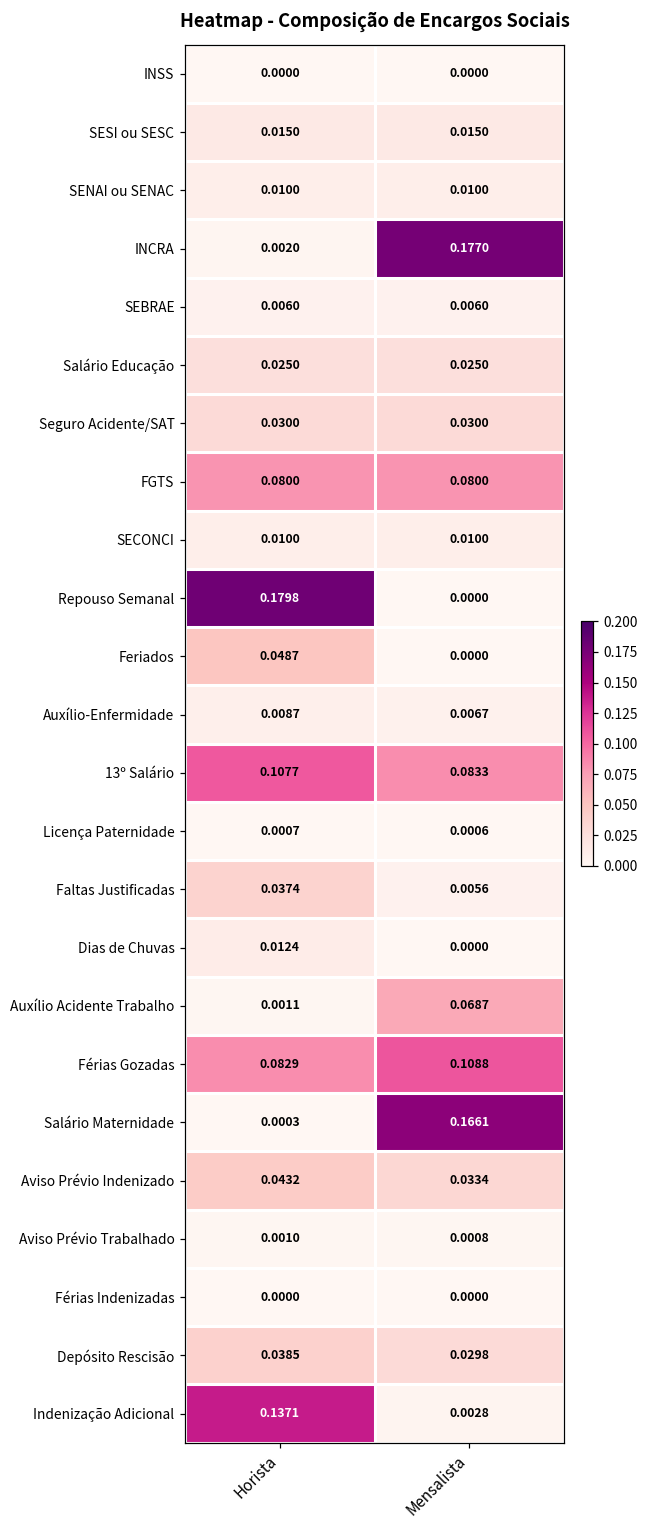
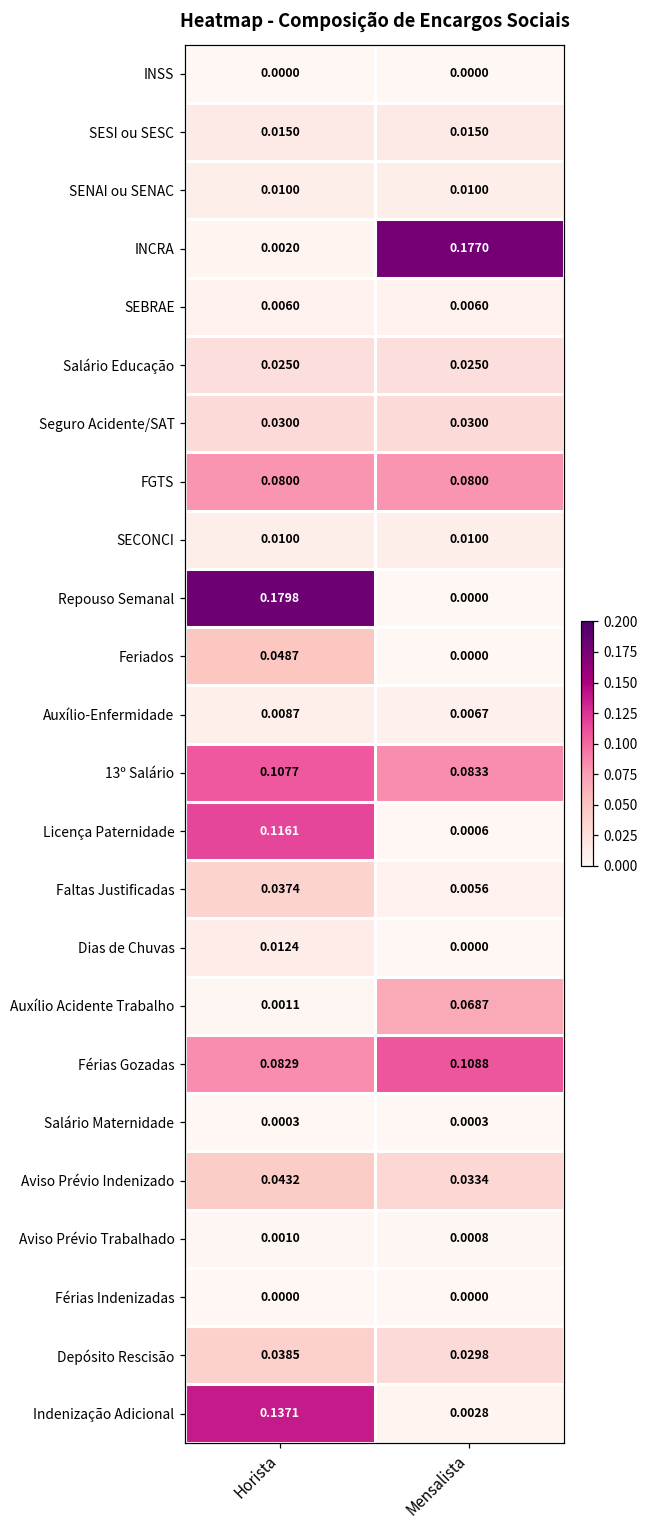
Licença Paternidade, Horista: 0.0007 -> 0.1161
Salário Maternidade, Mensalista: 0.1661 -> 0.0003
